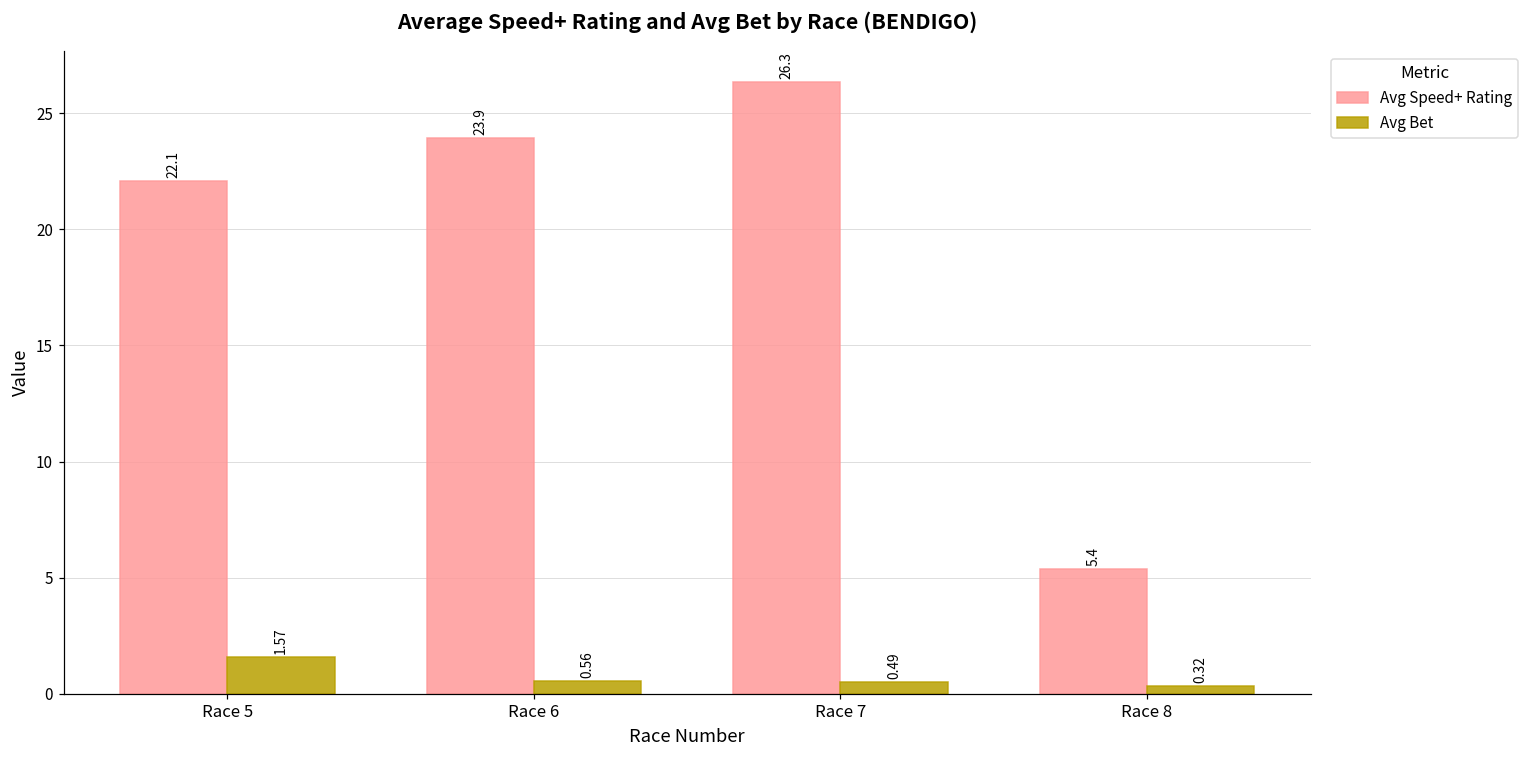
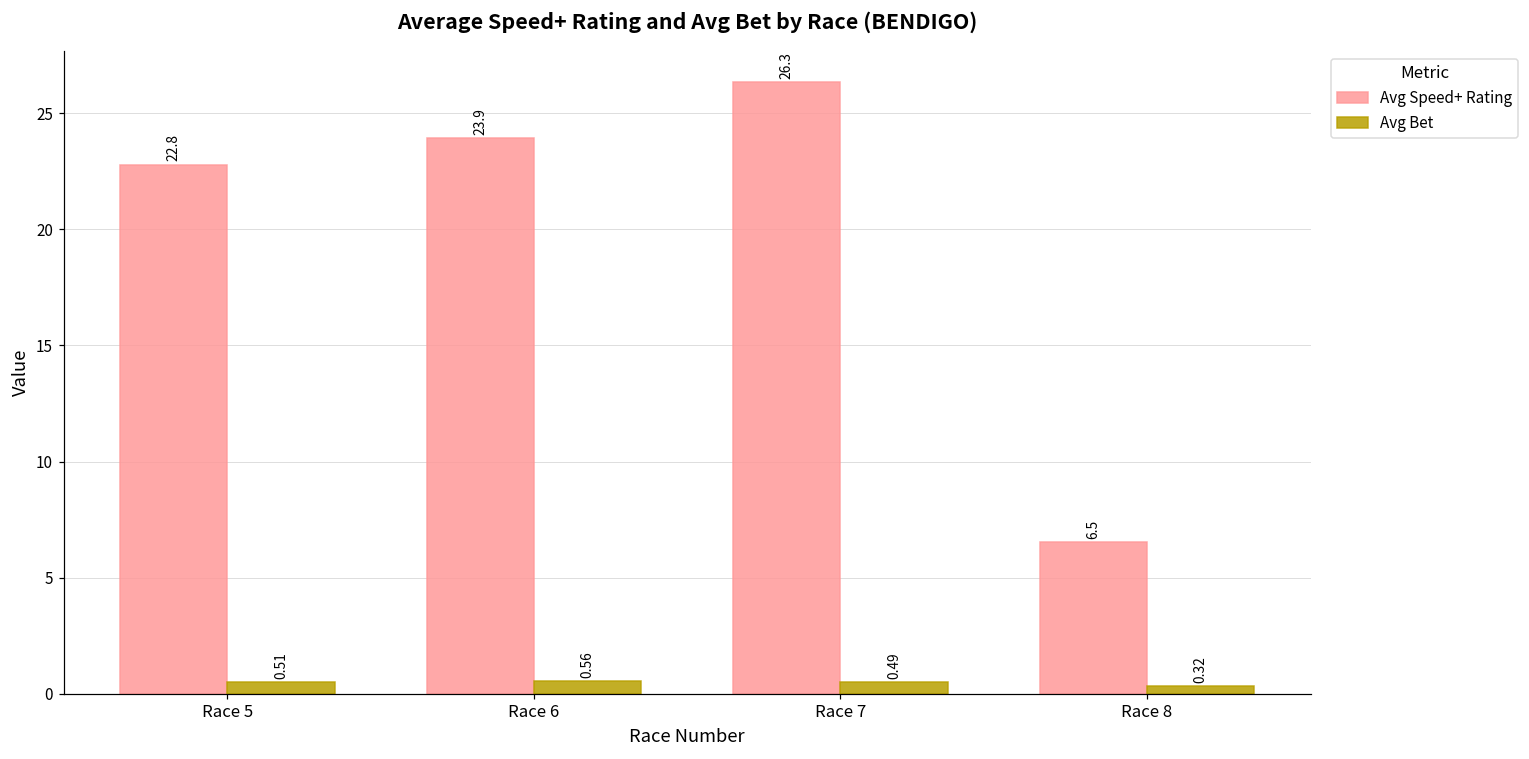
Avg Speed+ Rating, Race 5: 22.1 -> 22.8
Avg Bet, Race 5: 1.57 -> 0.51
Avg Speed+ Rating, Race 8: 5.4 -> 6.5
